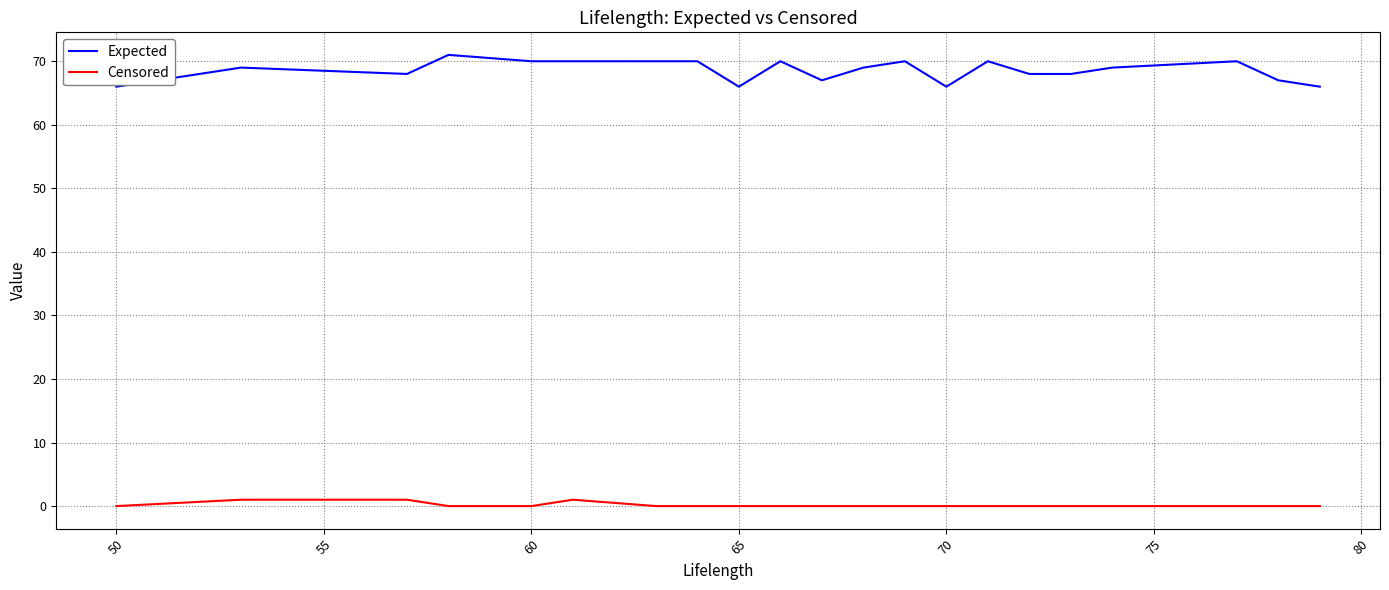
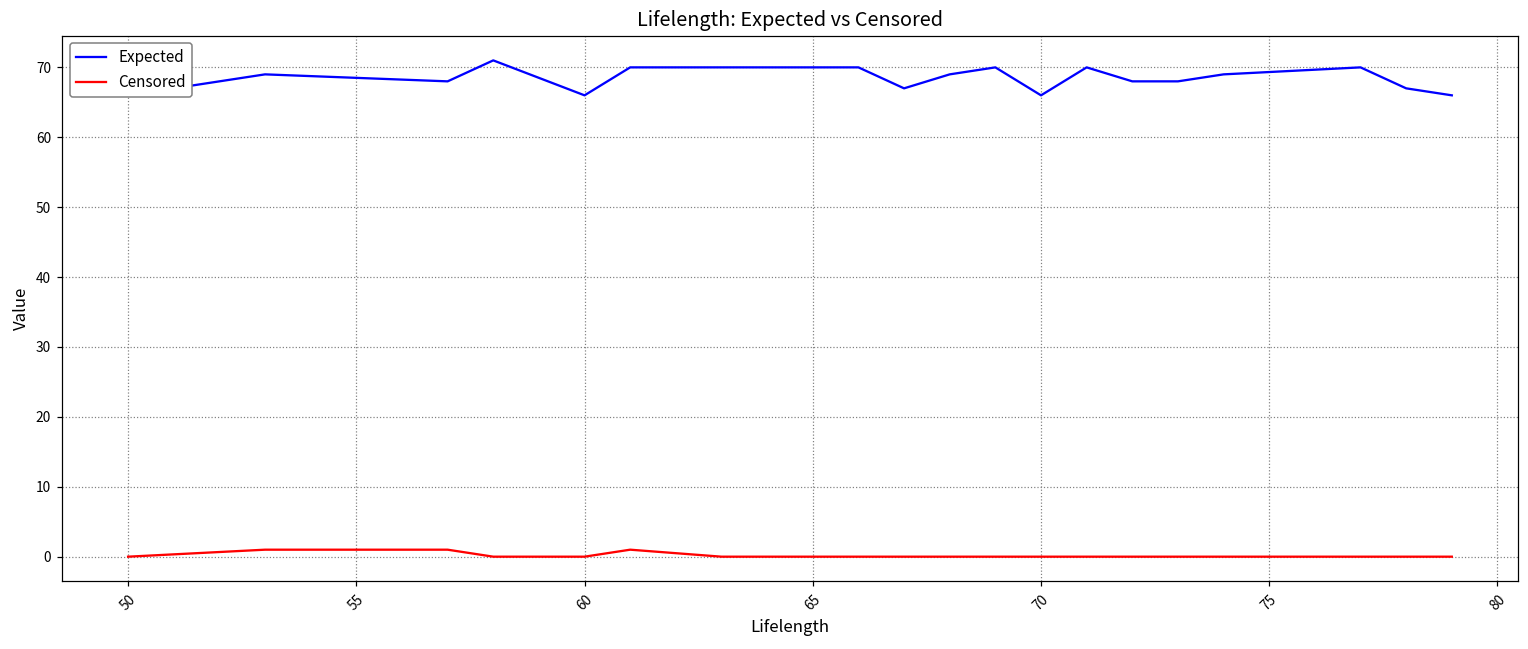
Expected, 60: 70 -> 66
Expected, 65: 66 -> 70
